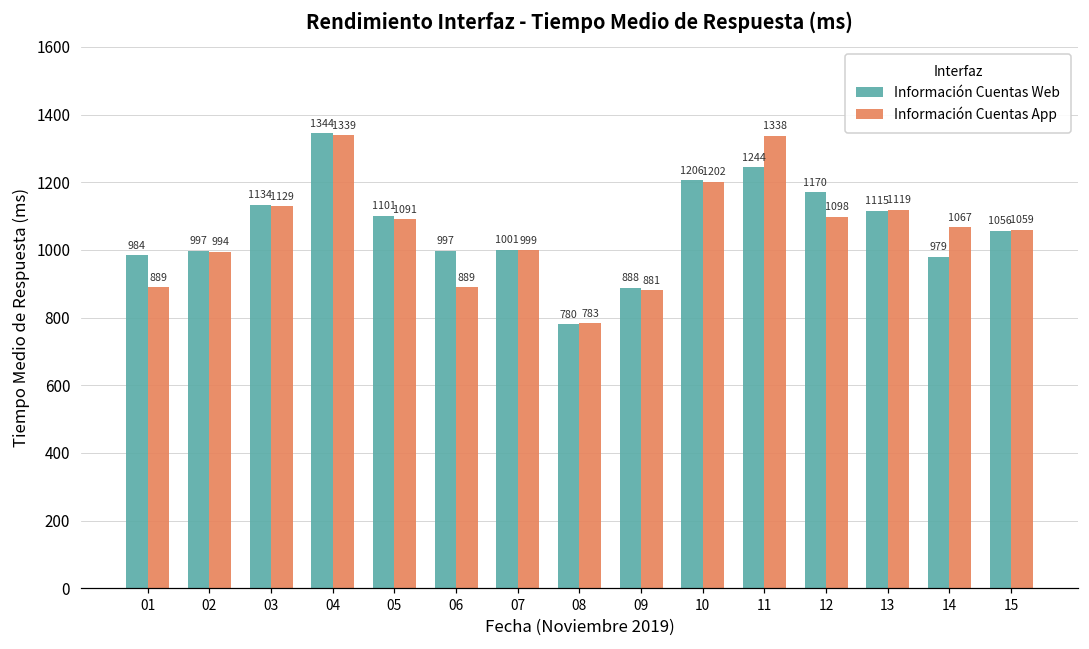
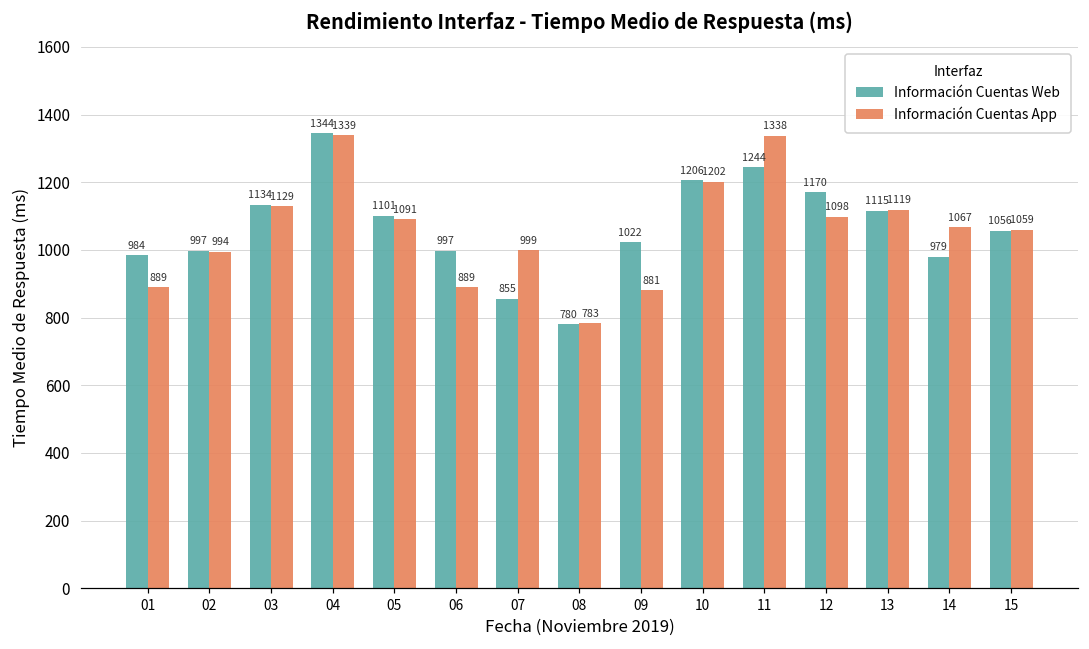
Información Cuentas Web, 07: 1001 -> 855
Información Cuentas Web, 09: 888 -> 1022
